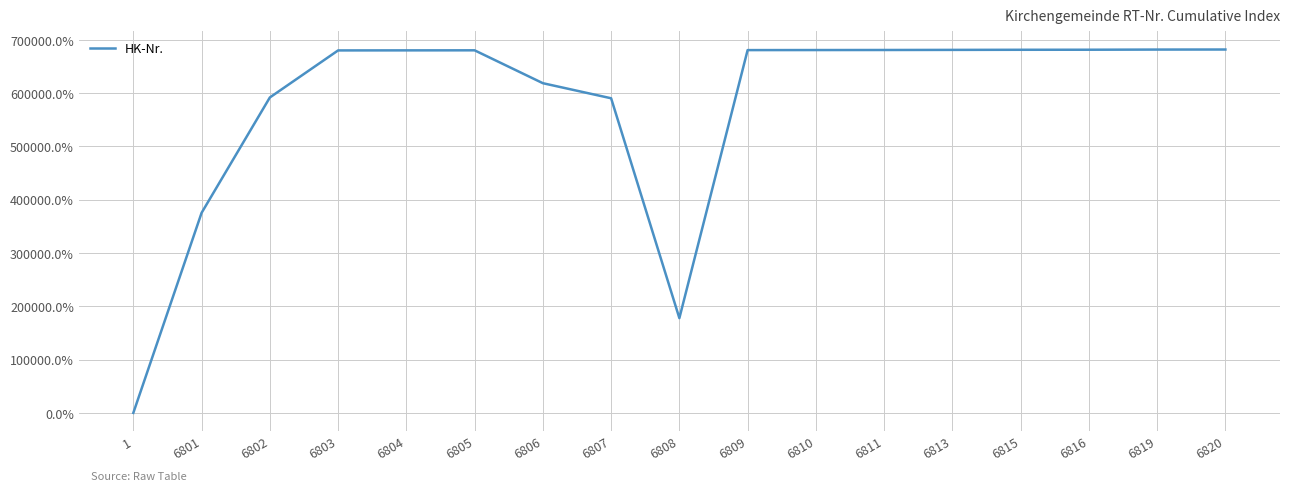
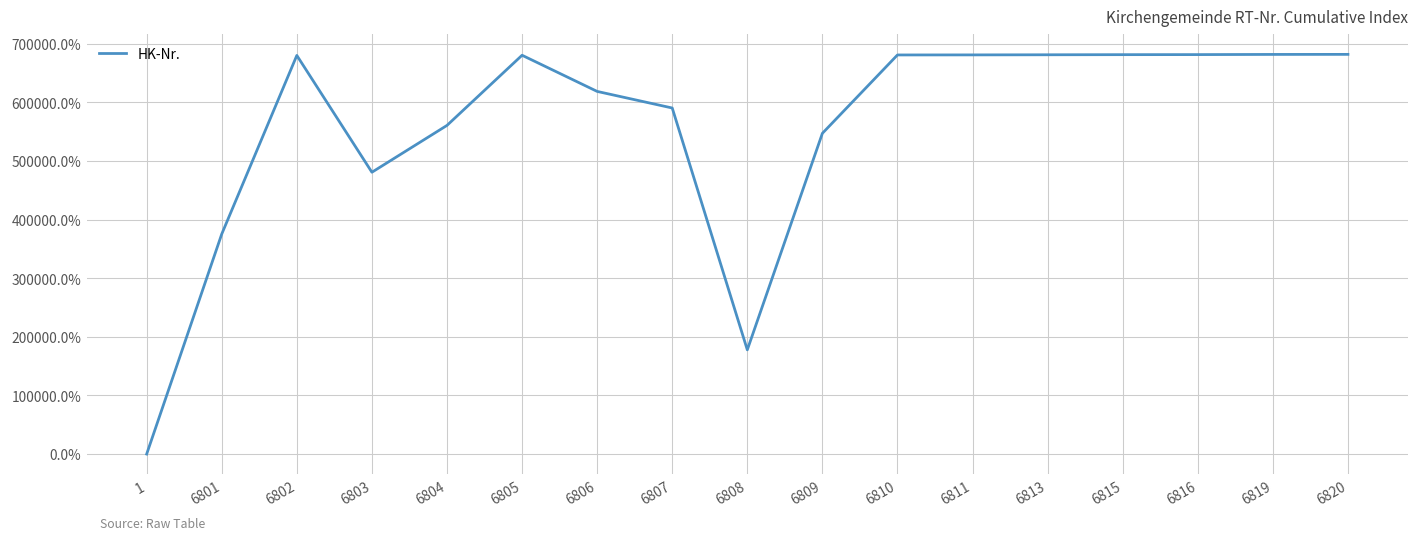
6802: 590000% -> 680000%
6803: 680000% -> 480000%
6804: 680000% -> 560000%
6809: 680000% -> 550000%
